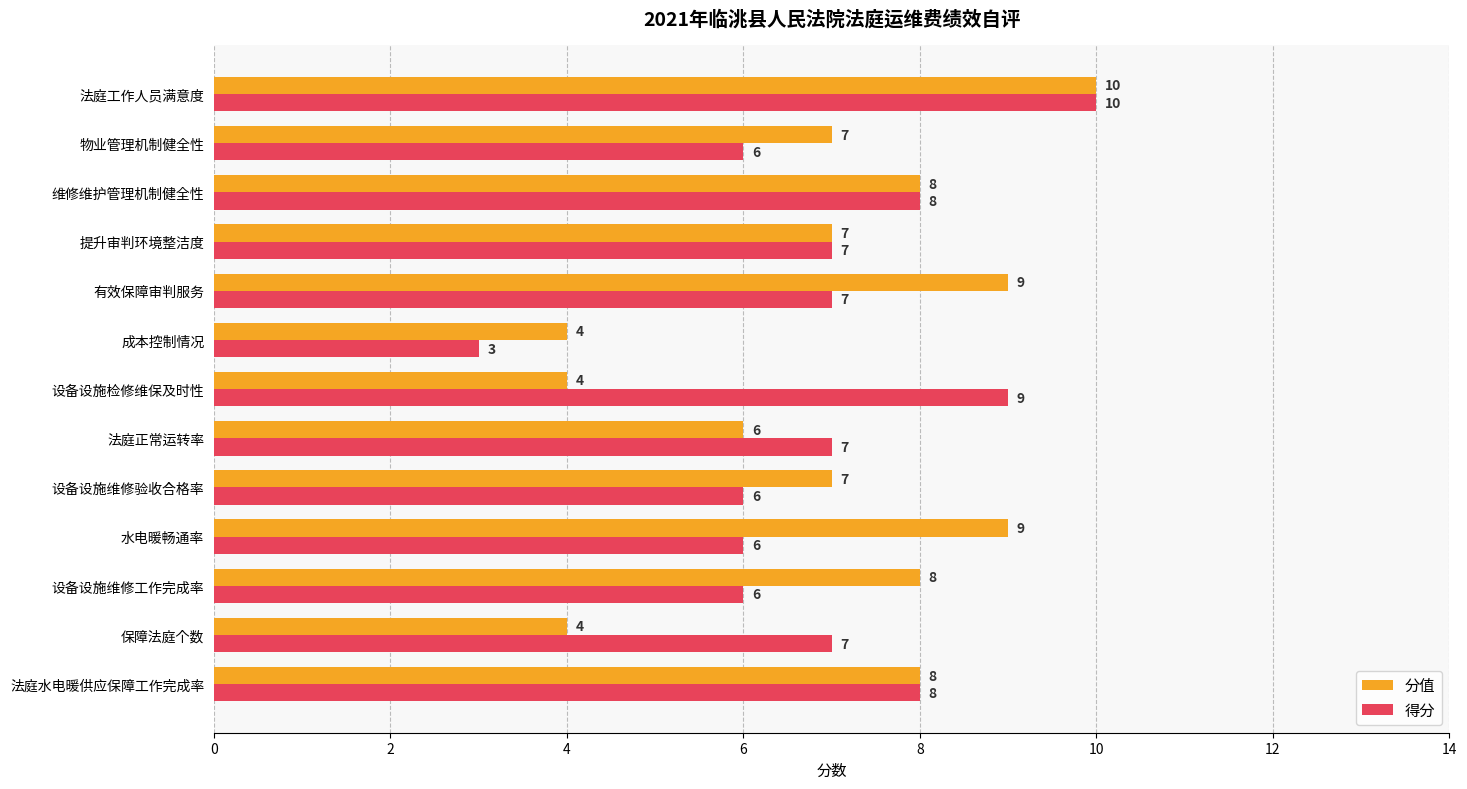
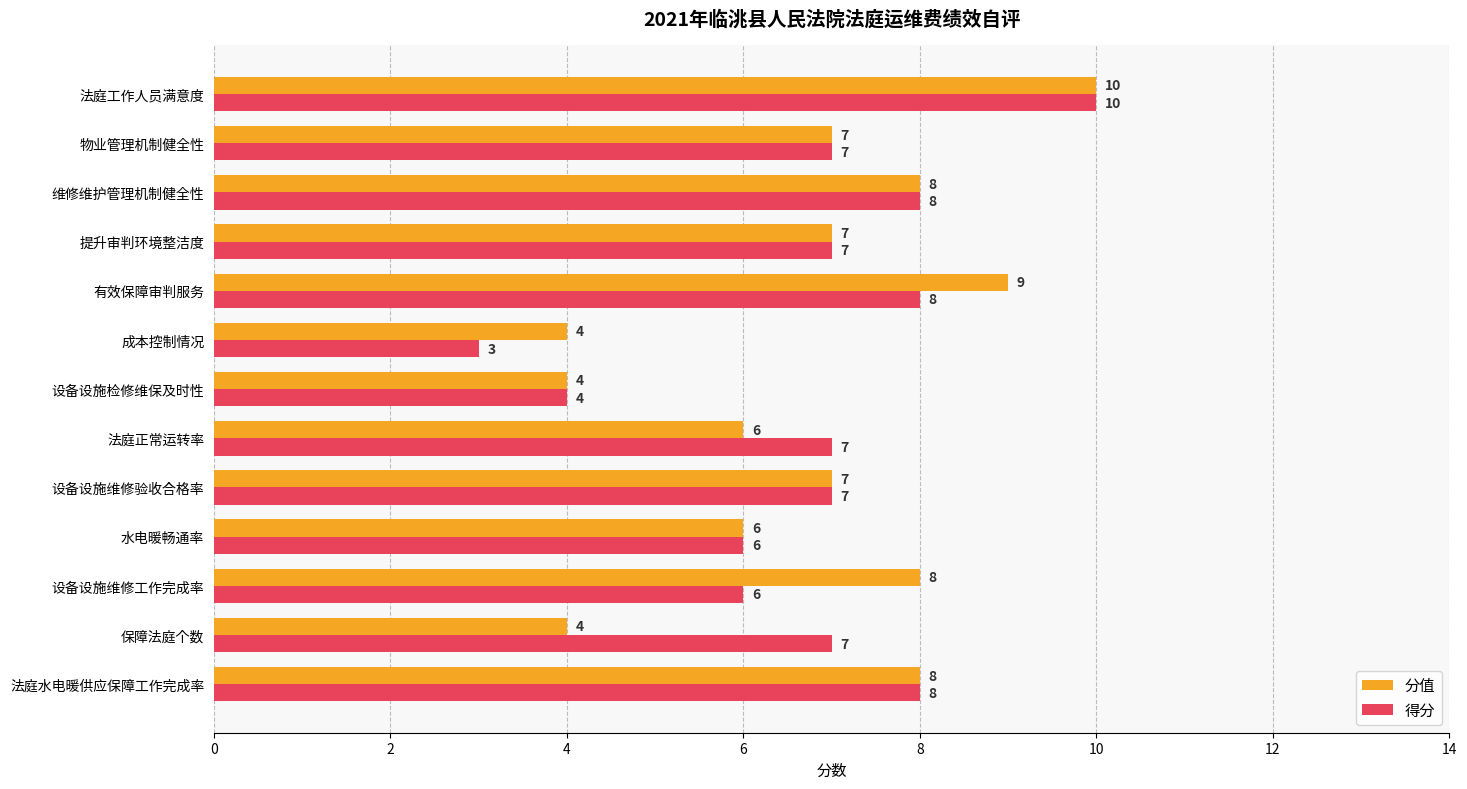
得分, 物业管理机制健全性: 6 -> 7
得分, 有效保障审判服务: 7 -> 8
得分, 设备设施检修维保及时性: 9 -> 4
得分, 设备设施维修验收合格率: 6 -> 7
分值, 水电暖畅通率: 9 -> 6
